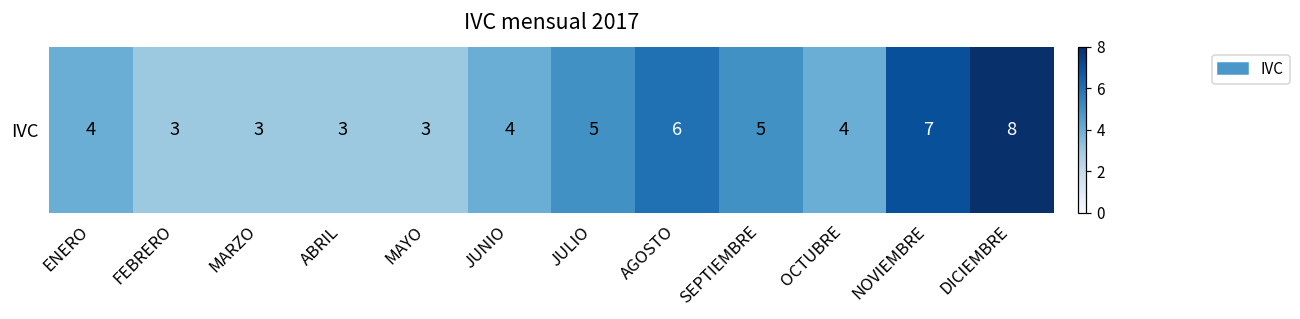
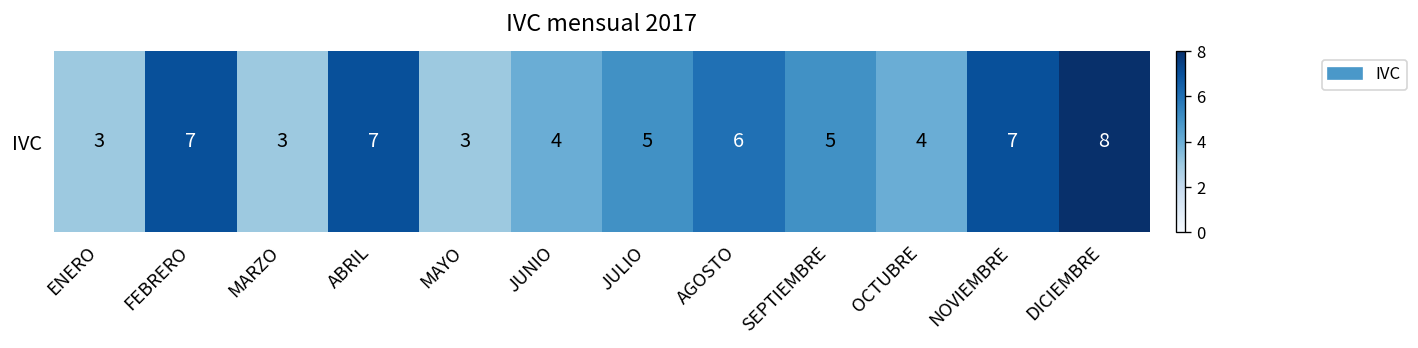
IVC, ENERO: 4 -> 3
IVC, FEBRERO: 3 -> 7
IVC, ABRIL: 3 -> 7
